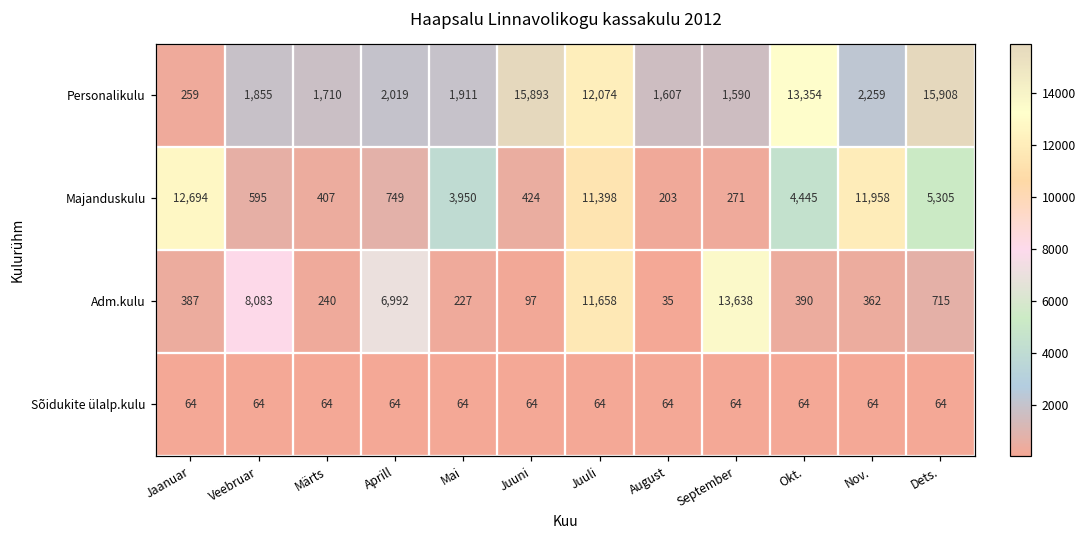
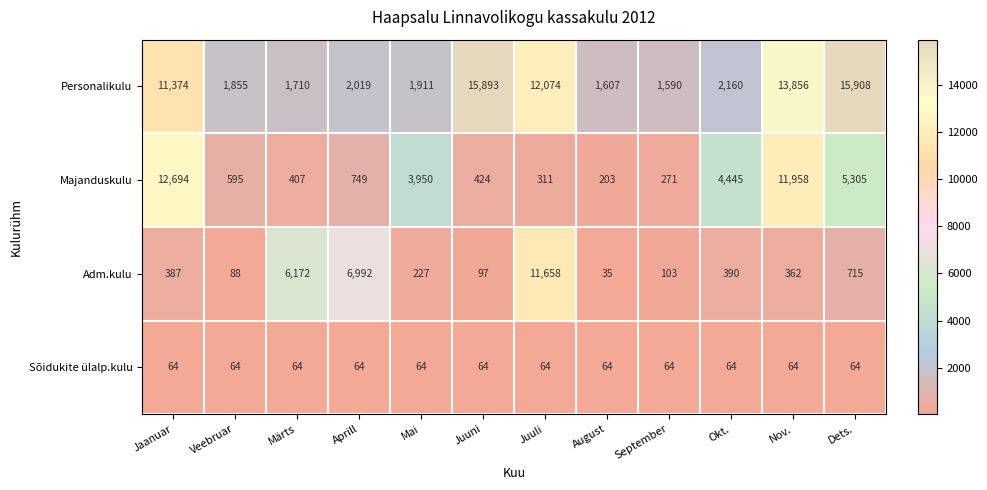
Personalikulu, Jaanuar: 259 -> 11,374
Personalikulu, Okt.: 13,354 -> 2,160
Personalikulu, Nov.: 2,259 -> 13,856
Majanduskulu, Juuli: 11,398 -> 311
Adm.kulu, Veebruar: 8,083 -> 88
Adm.kulu, Märts: 240 -> 6,172
Adm.kulu, September: 13,638 -> 103
